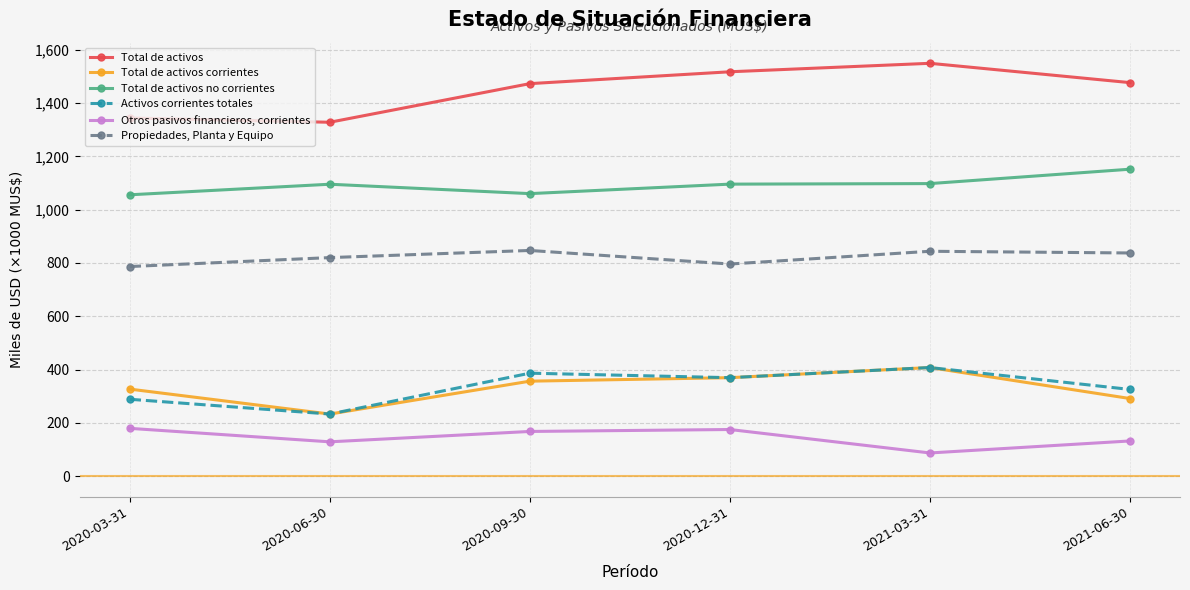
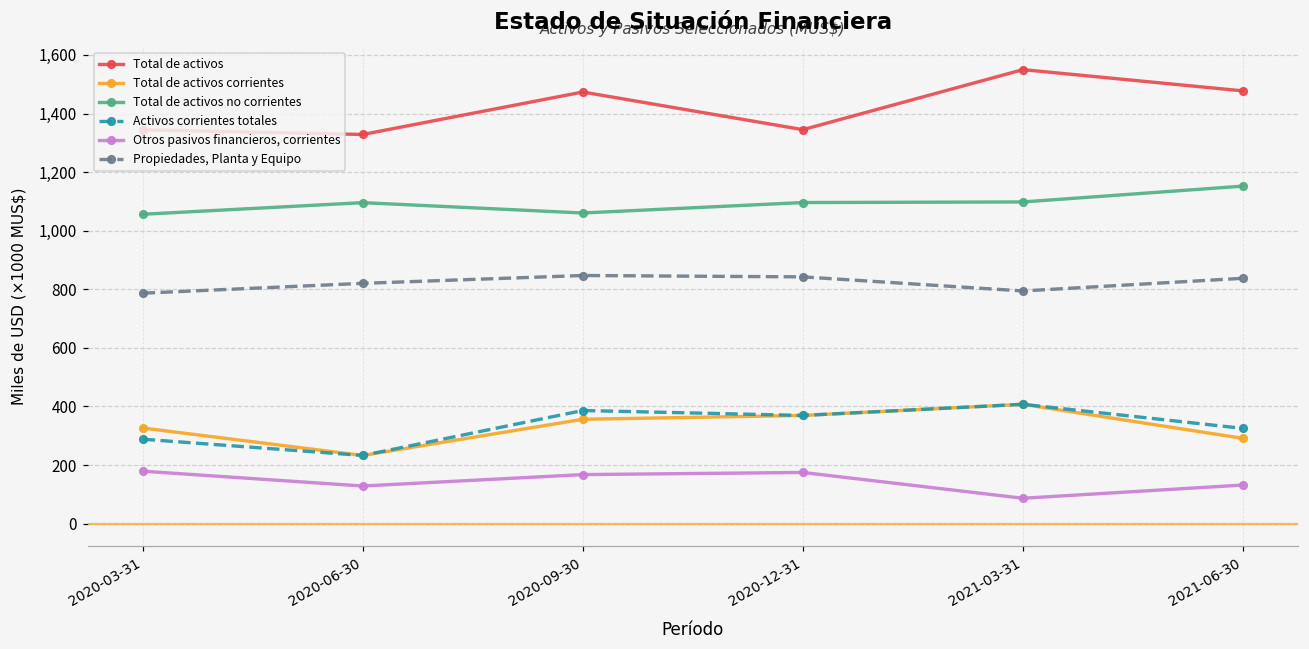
Total de activos, 2020-12-31: 1,520 -> 1,350
Propiedades, Planta y Equipo, 2020-12-31: 800 -> 840
Propiedades, Planta y Equipo, 2021-03-31: 840 -> 790
